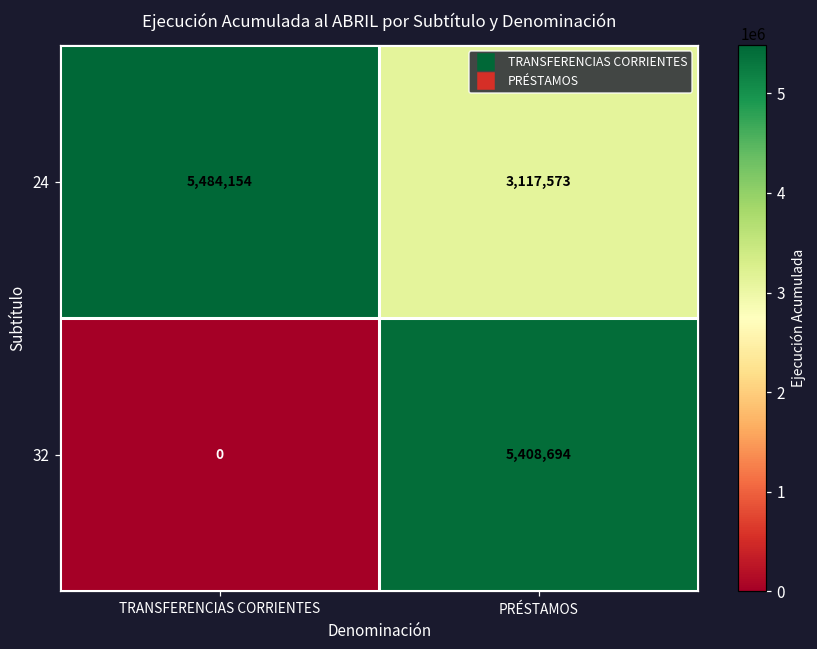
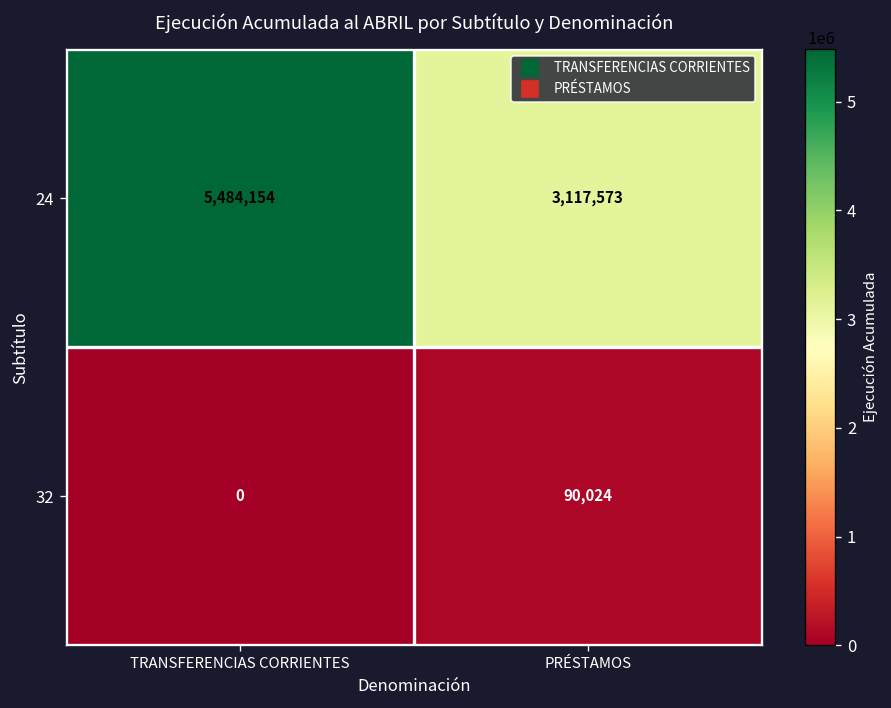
32, PRÉSTAMOS: 5,408,694 -> 90,024
